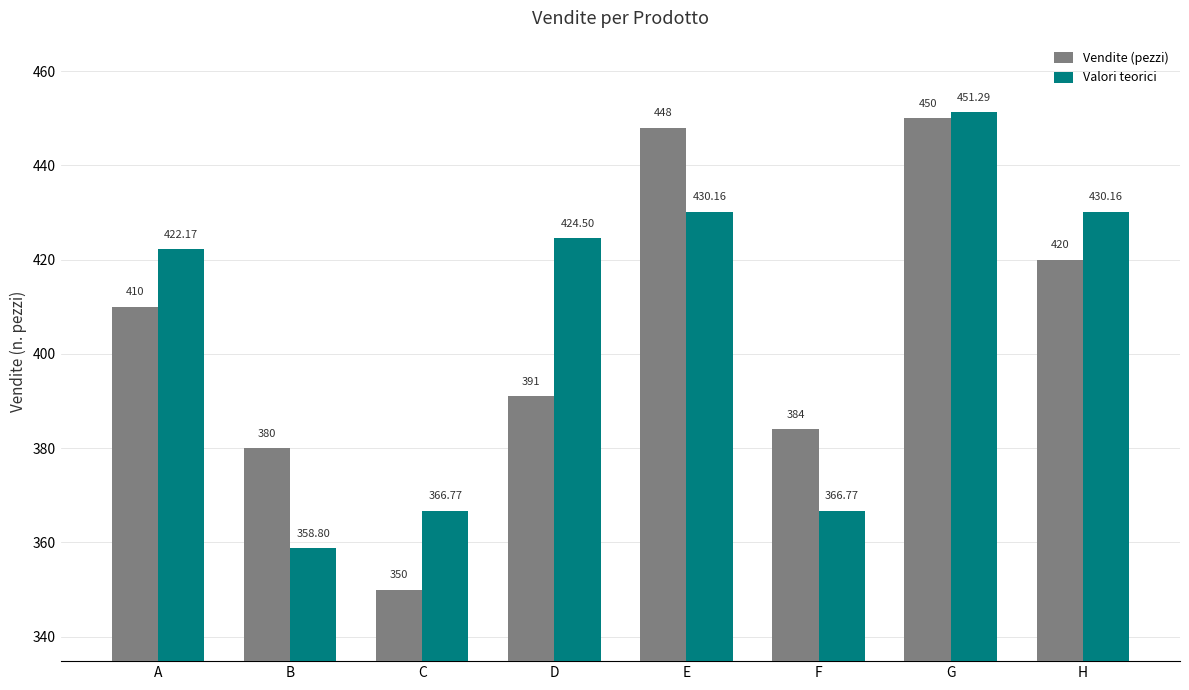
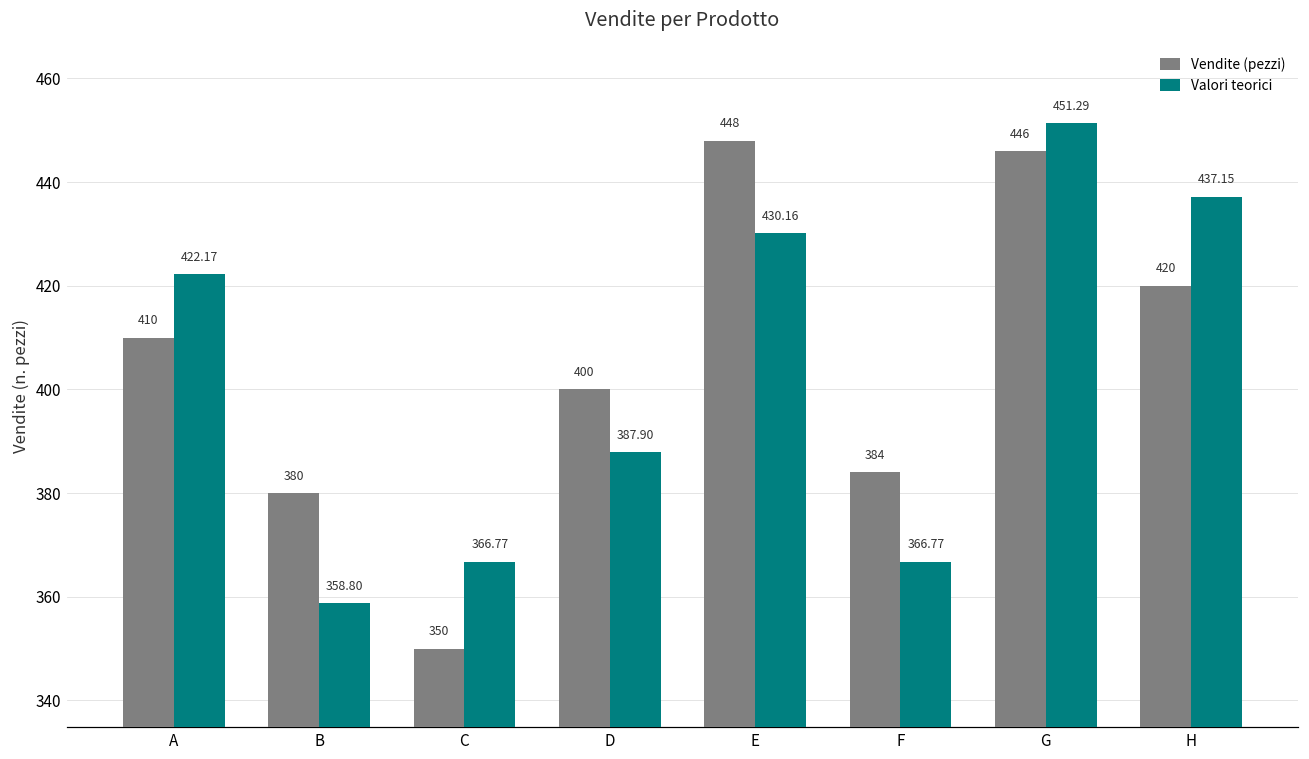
Vendite (pezzi), D: 391 -> 400
Valori teorici, D: 424.50 -> 387.90
Vendite (pezzi), G: 450 -> 446
Valori teorici, H: 430.16 -> 437.15
